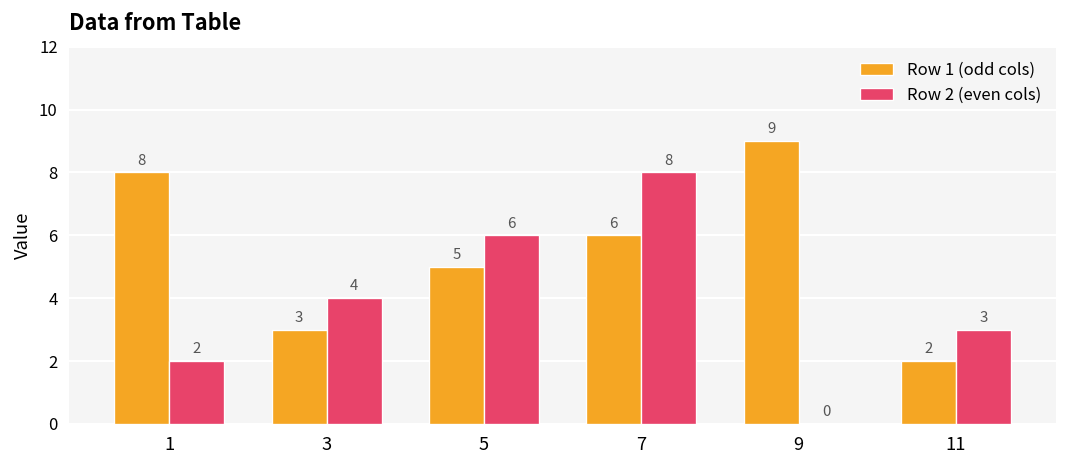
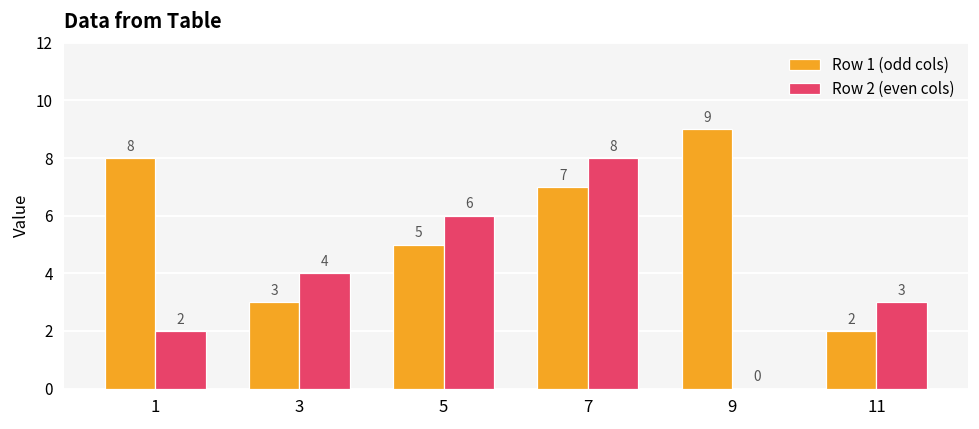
Row 1 (odd cols), 7: 6 -> 7
